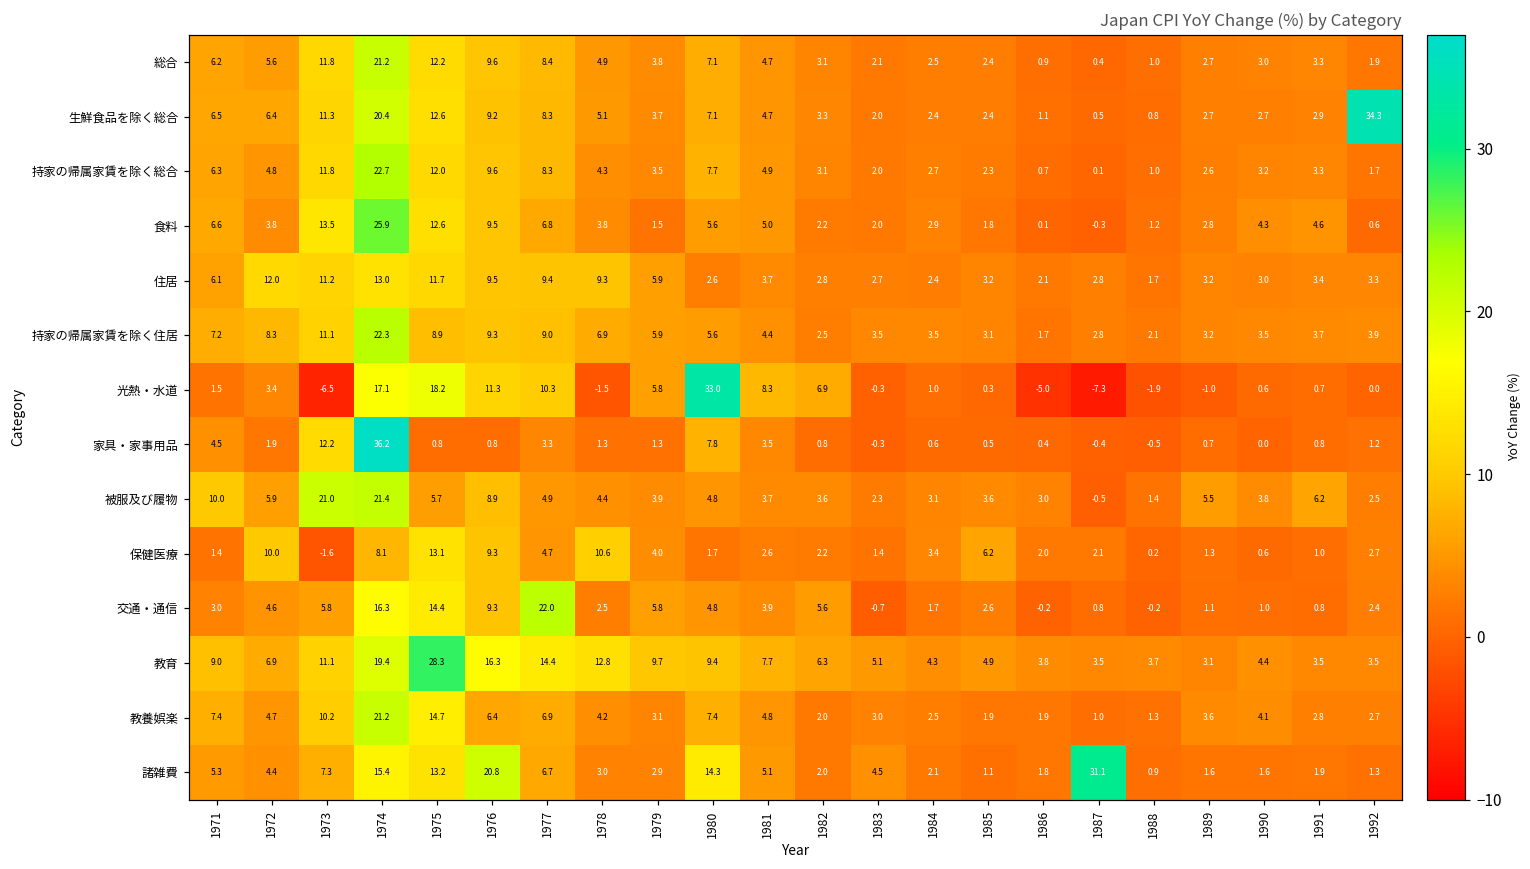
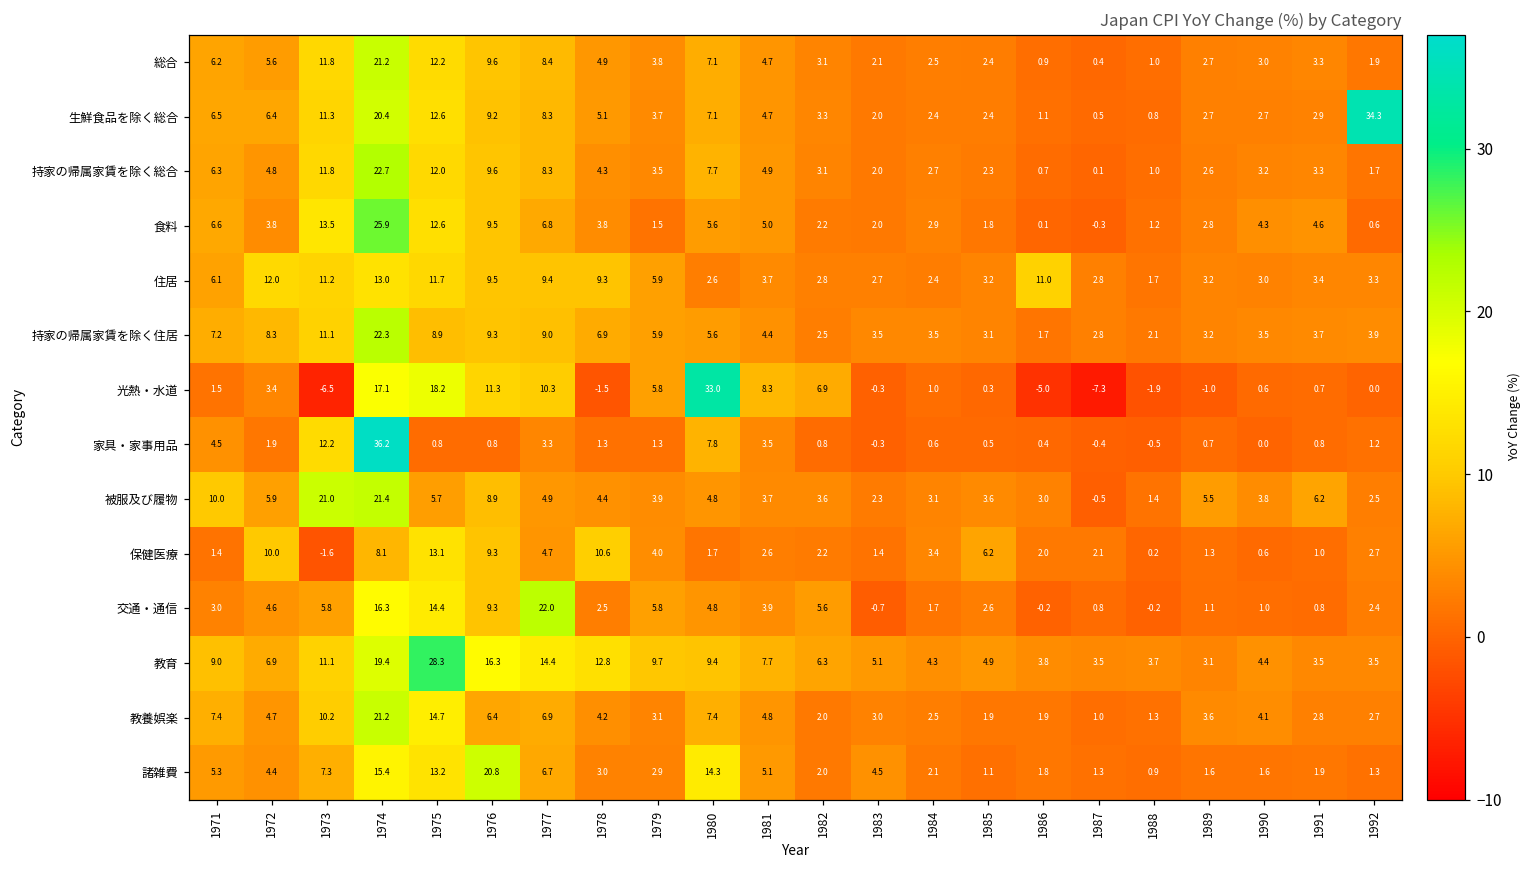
住居, 1986: 2.1 -> 11.0
諸雑費, 1987: 31.1 -> 1.3
